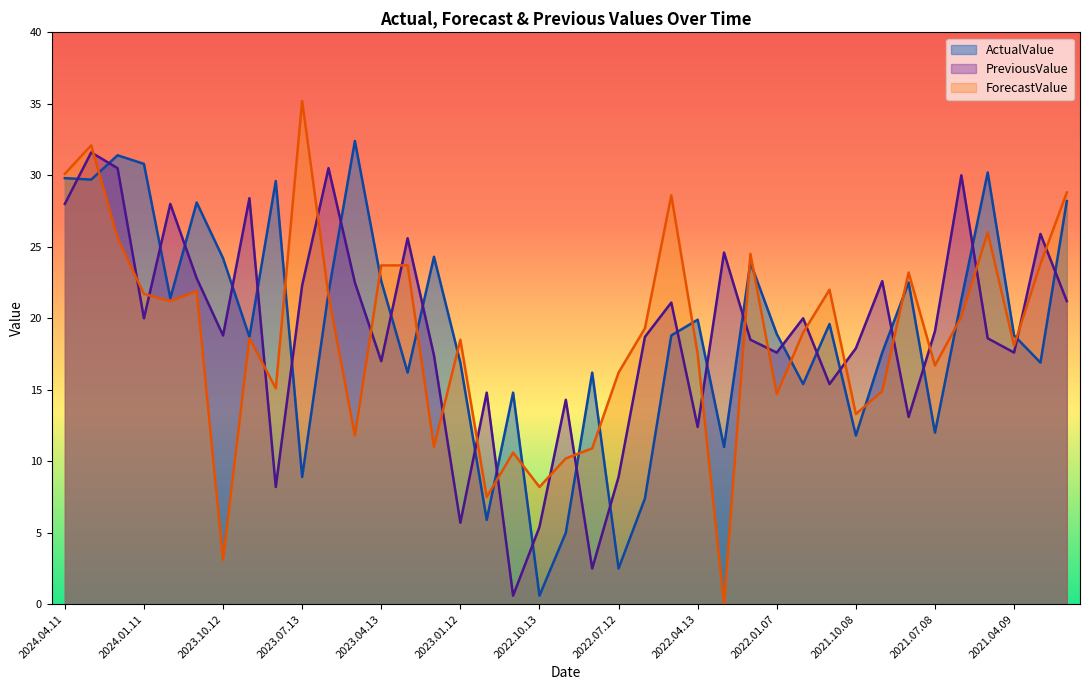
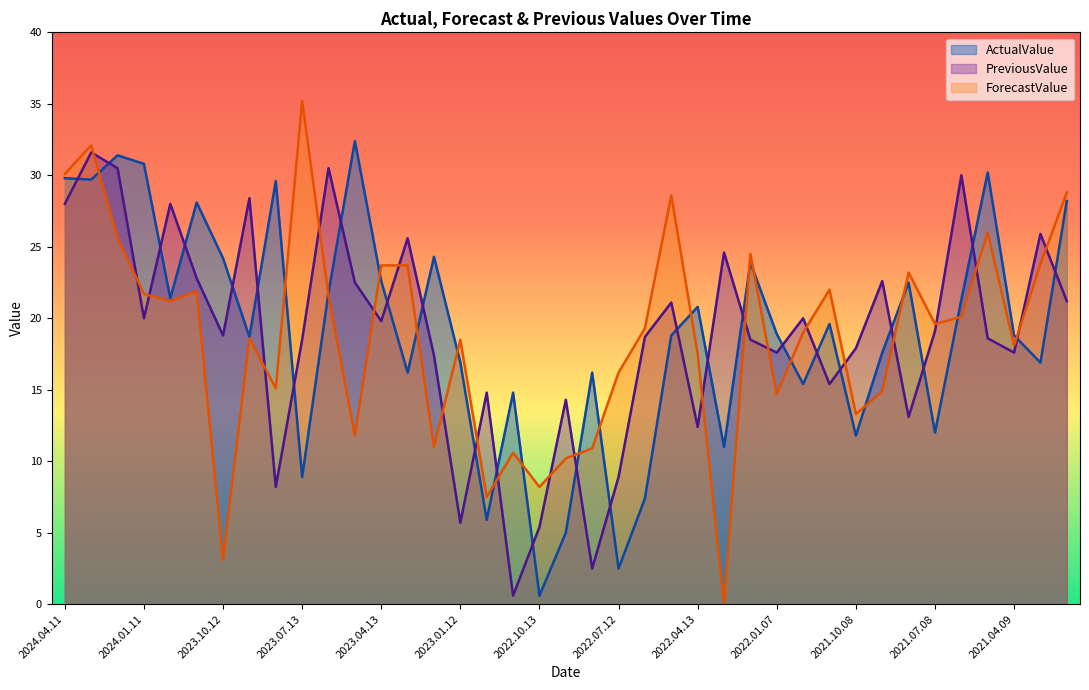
PreviousValue, 2023.07.13: 22.3 -> 18.5
PreviousValue, 2023.04.13: 17.0 -> 19.8
ActualValue, 2022.04.13: 19.9 -> 20.8
ForecastValue, 2021.07.08: 16.7 -> 19.6
